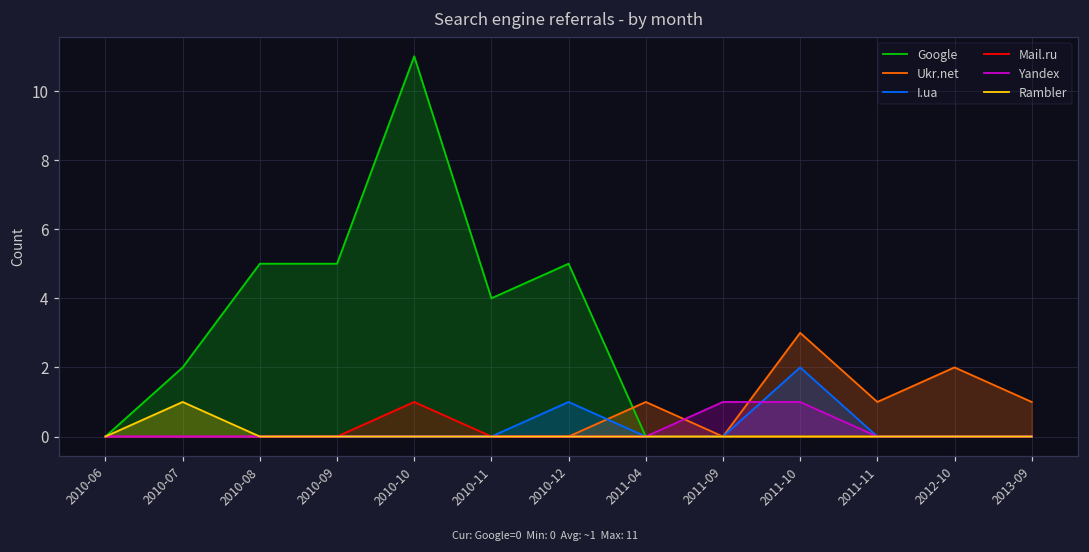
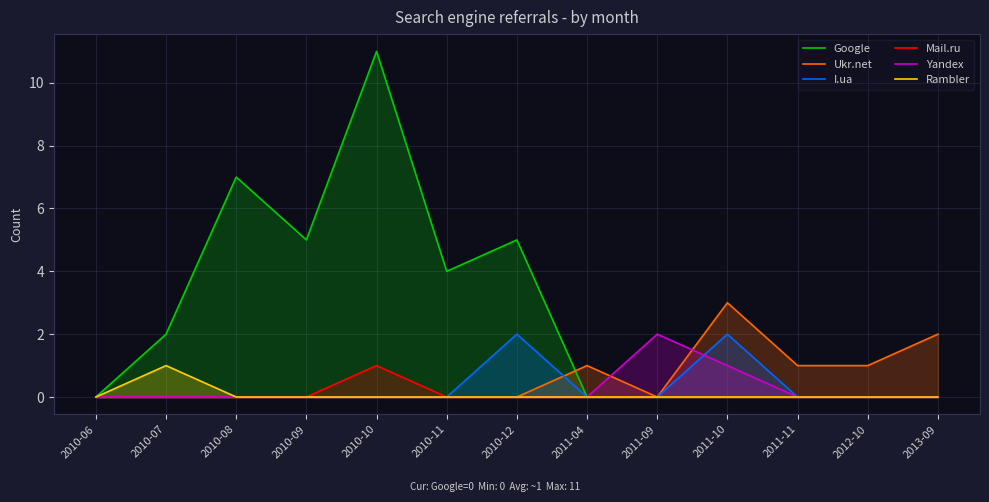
Google, 2010-08: 5 -> 7
I.ua, 2010-12: 1 -> 2
Yandex, 2011-09: 1 -> 2
Ukr.net, 2012-10: 2 -> 1
Ukr.net, 2013-09: 1 -> 2
